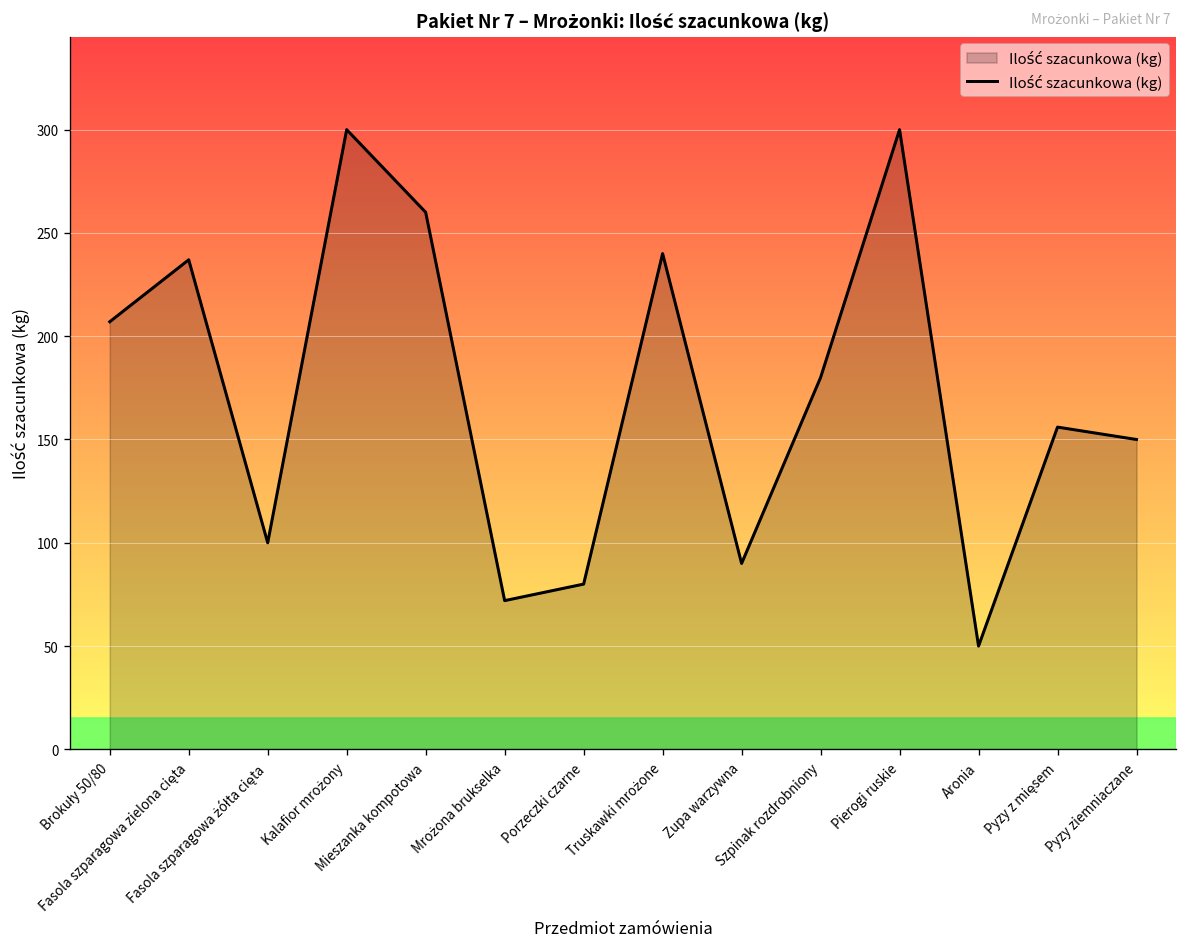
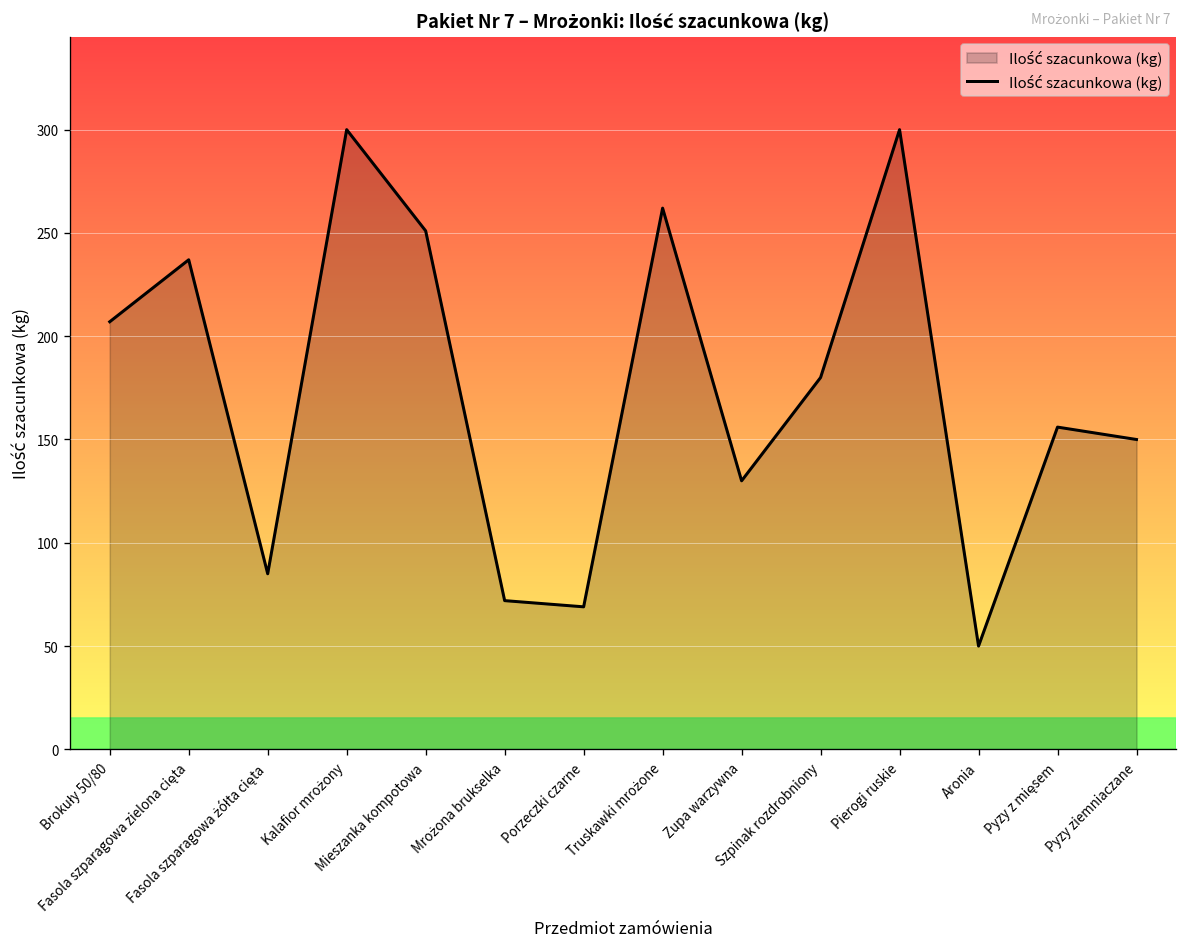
Fasola szparagowa żółta cięta: 100 -> 85
Mieszanka kompotowa: 260 -> 251
Porzeczki czarne: 80 -> 69
Truskawki mrożone: 240 -> 262
Zupa warzywna: 90 -> 130
